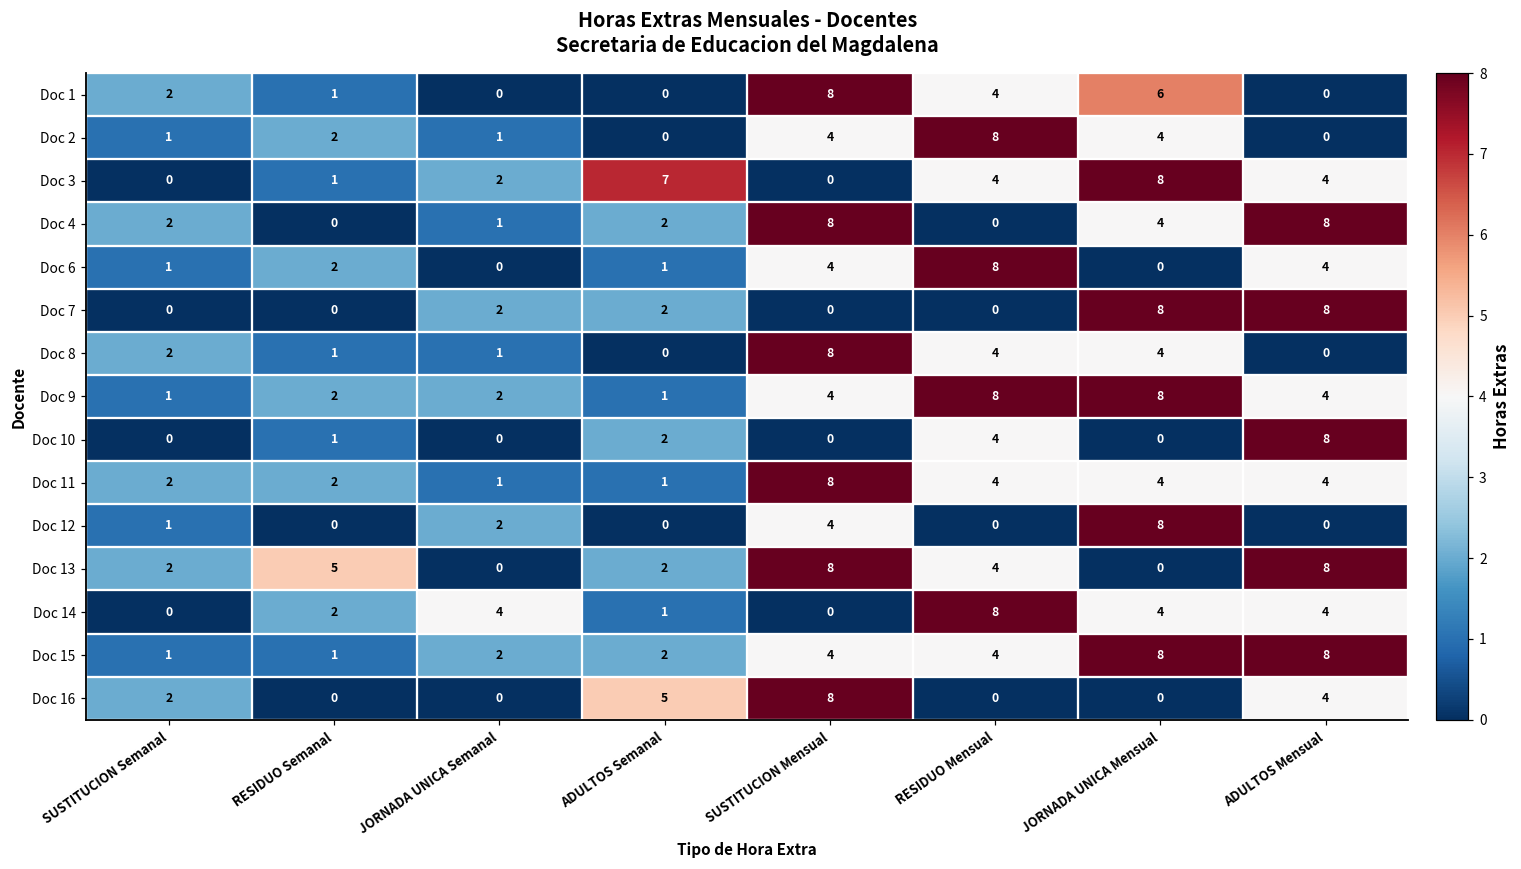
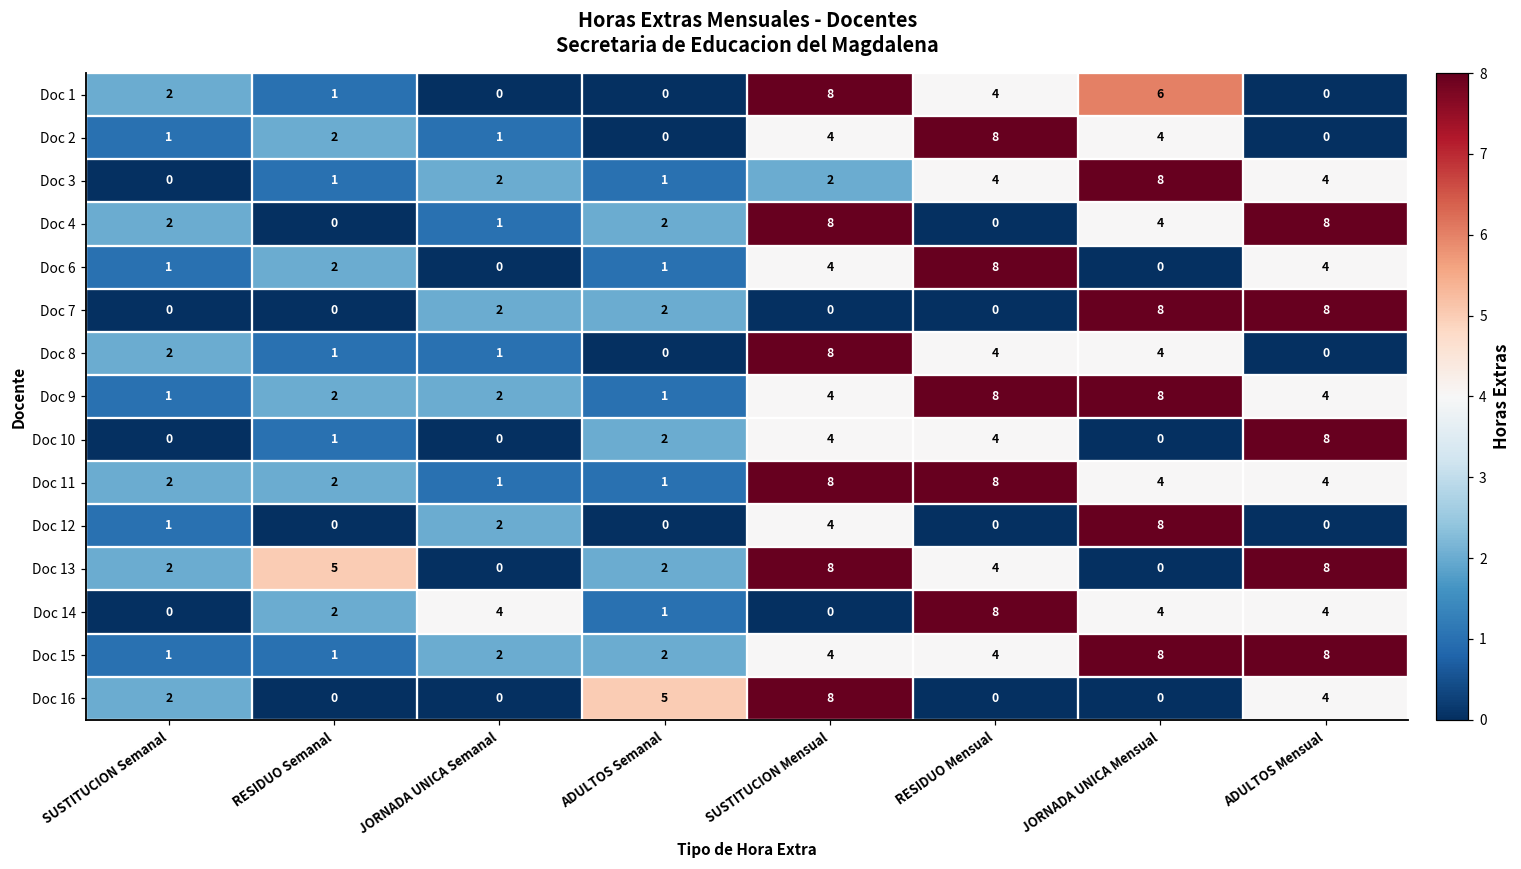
Doc 3, ADULTOS Semanal: 7 -> 1
Doc 3, SUSTITUCION Mensual: 0 -> 2
Doc 10, SUSTITUCION Mensual: 0 -> 4
Doc 11, RESIDUO Mensual: 4 -> 8
